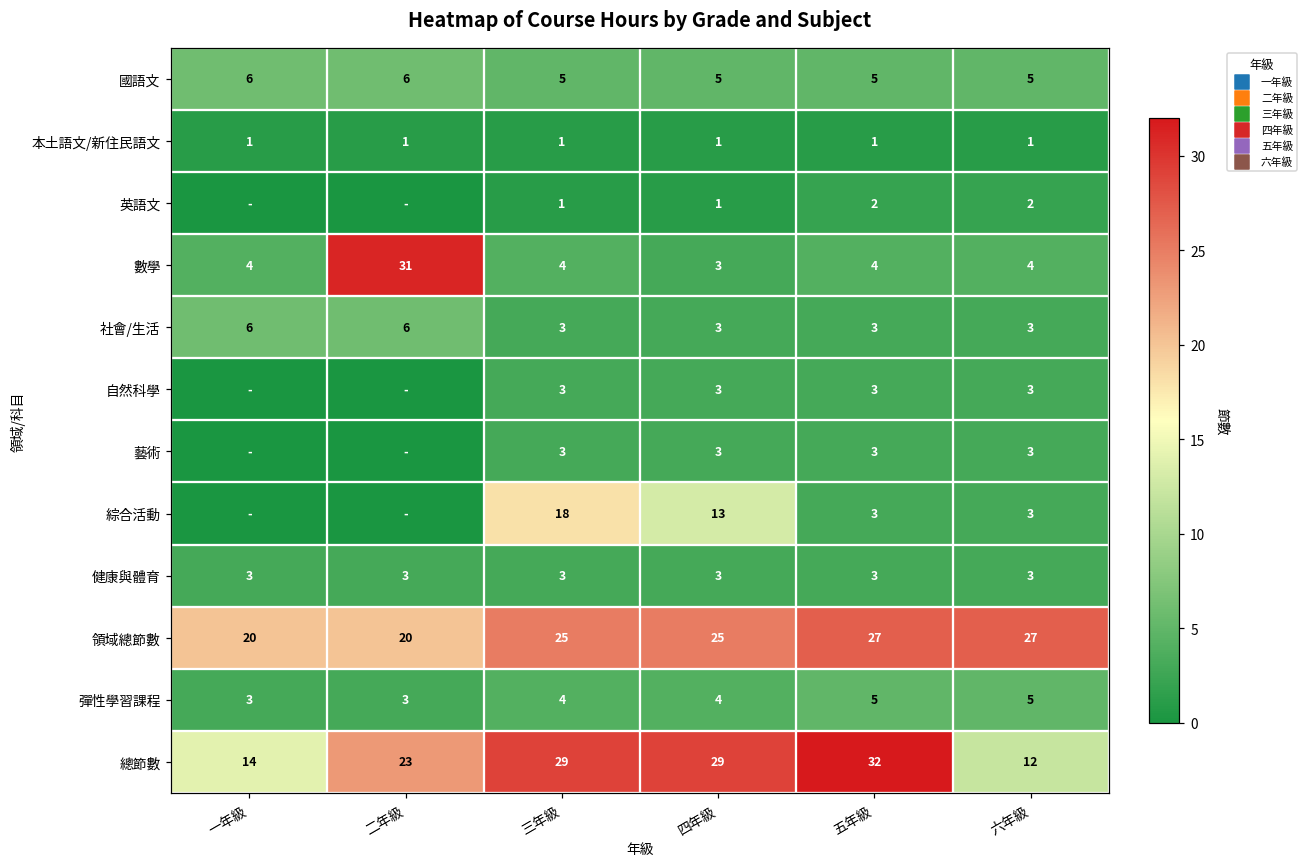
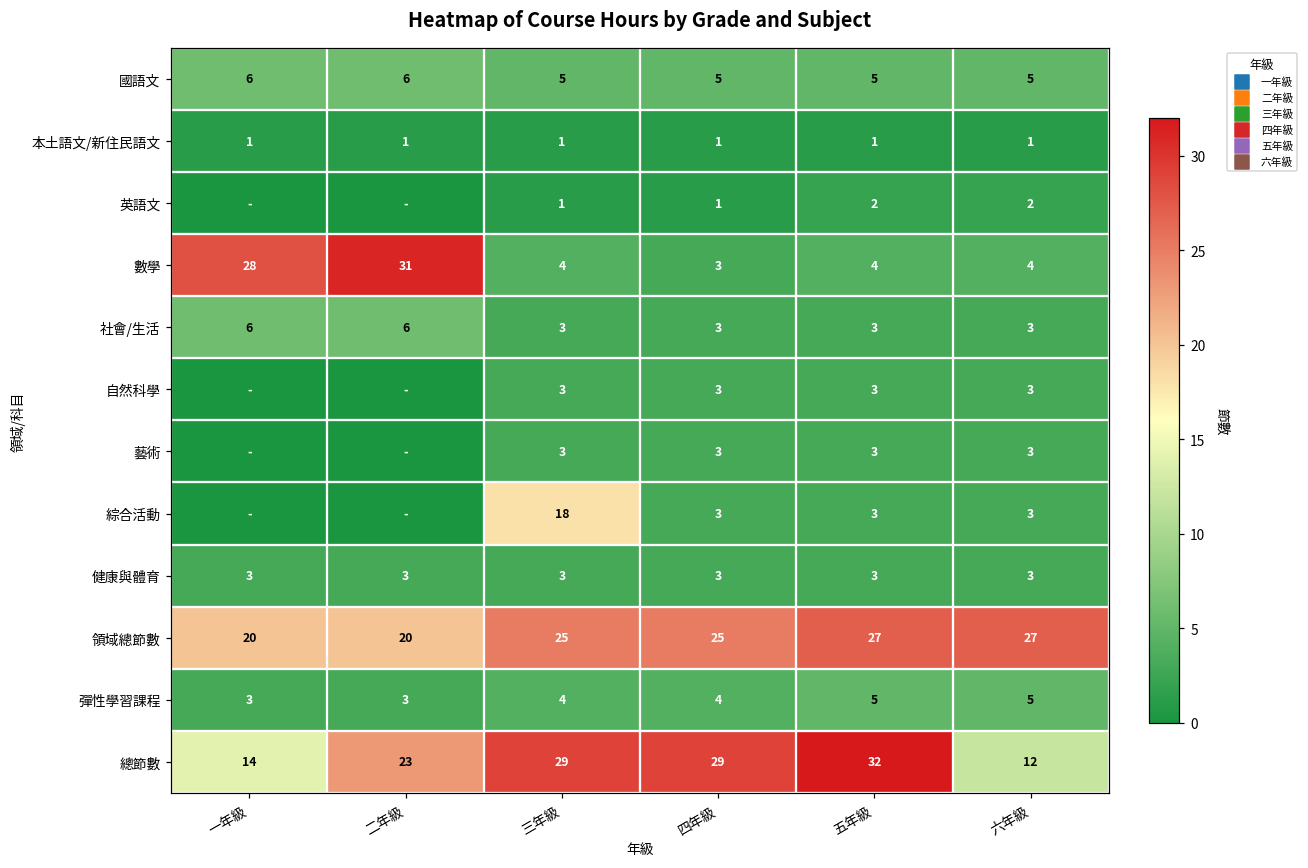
數學, 一年級: 4 -> 28
綜合活動, 四年級: 13 -> 3
